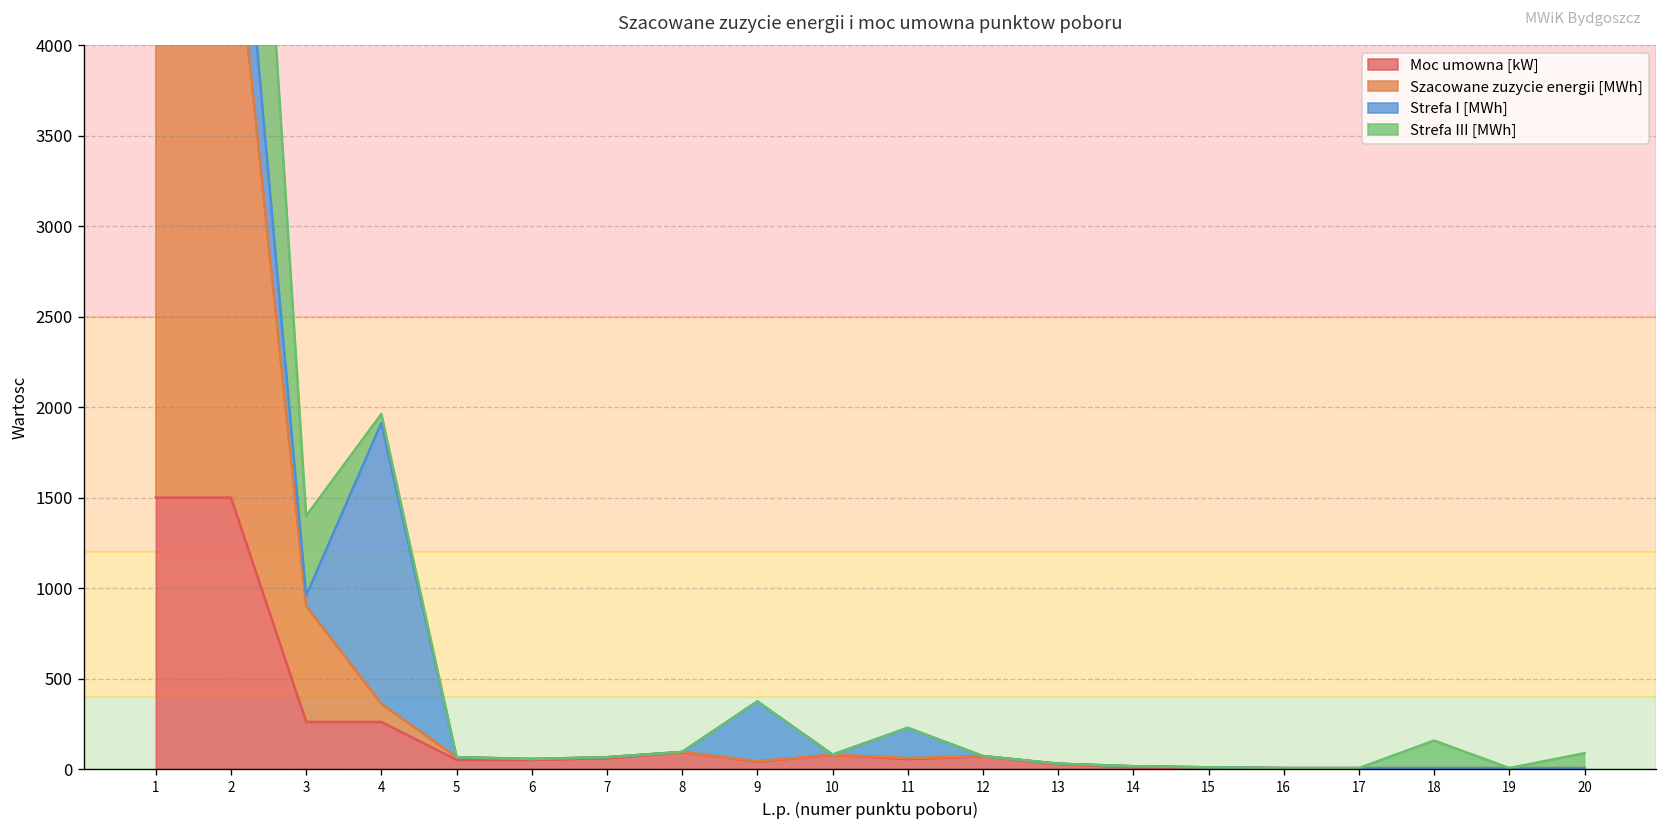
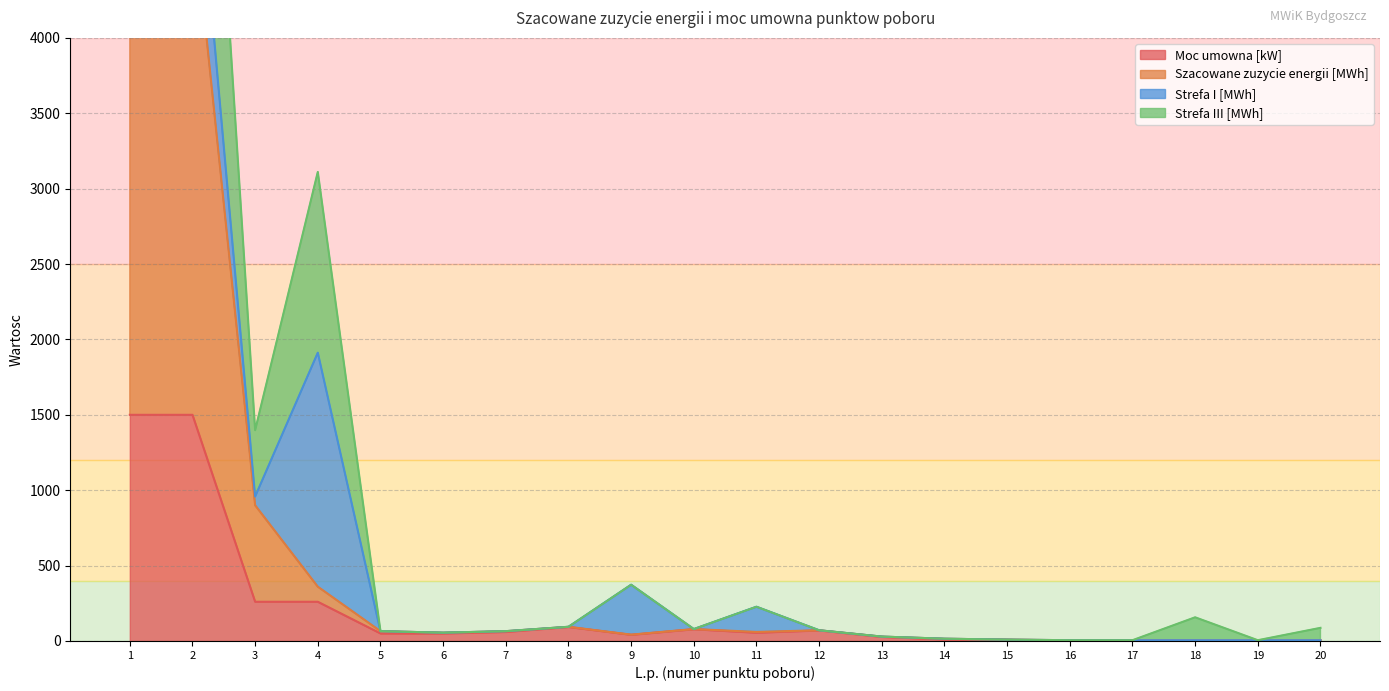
Strefa III [MWh], 4: 50 -> 1200
